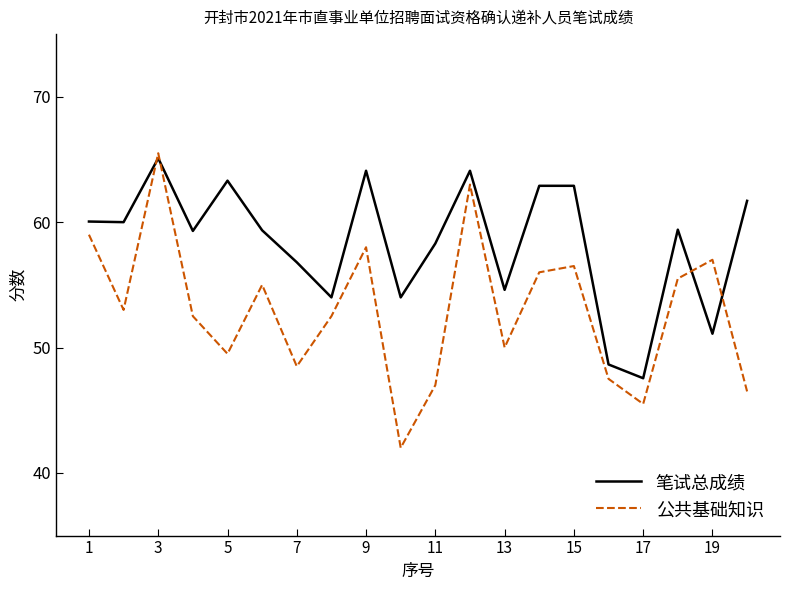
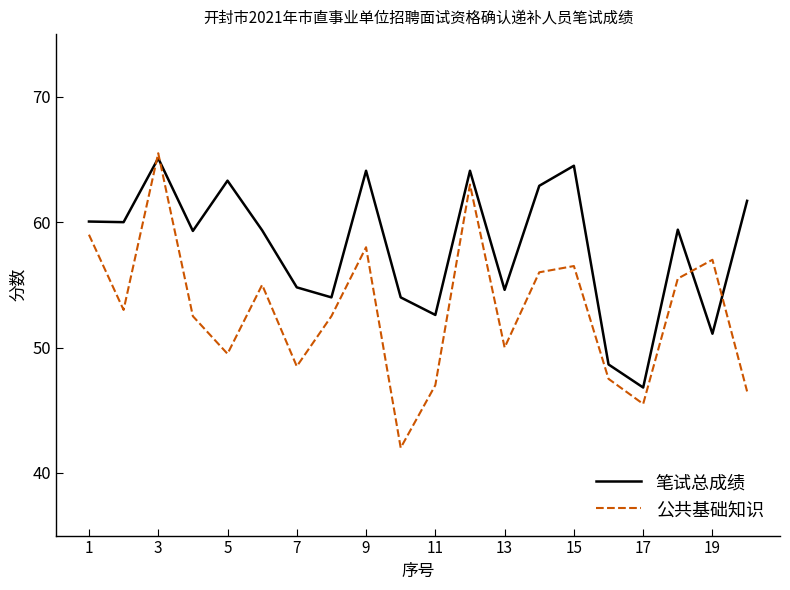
笔试总成绩, 7: 56.8 -> 54.8
笔试总成绩, 11: 58.3 -> 52.6
笔试总成绩, 15: 62.9 -> 64.5
笔试总成绩, 17: 47.6 -> 46.8
